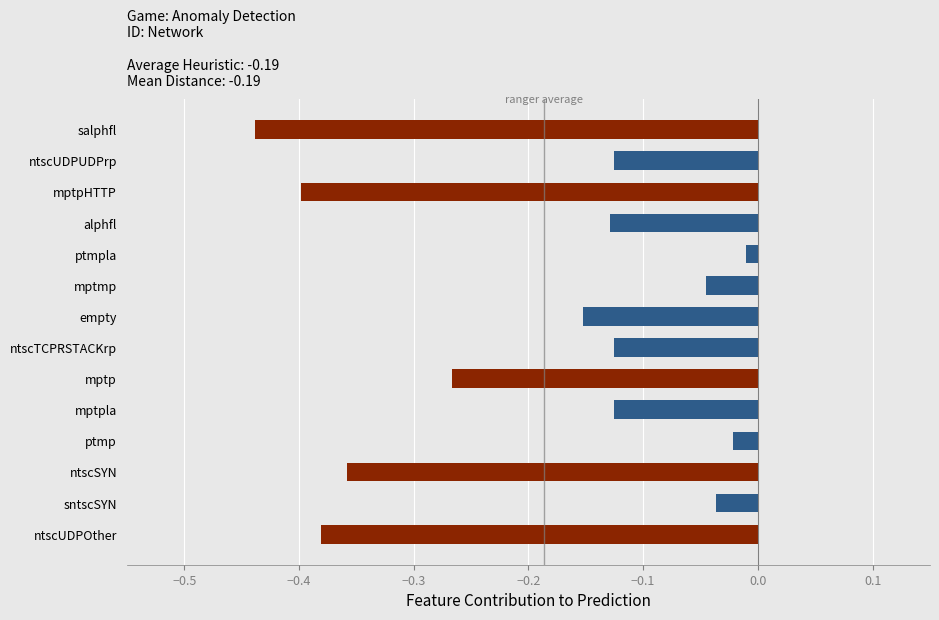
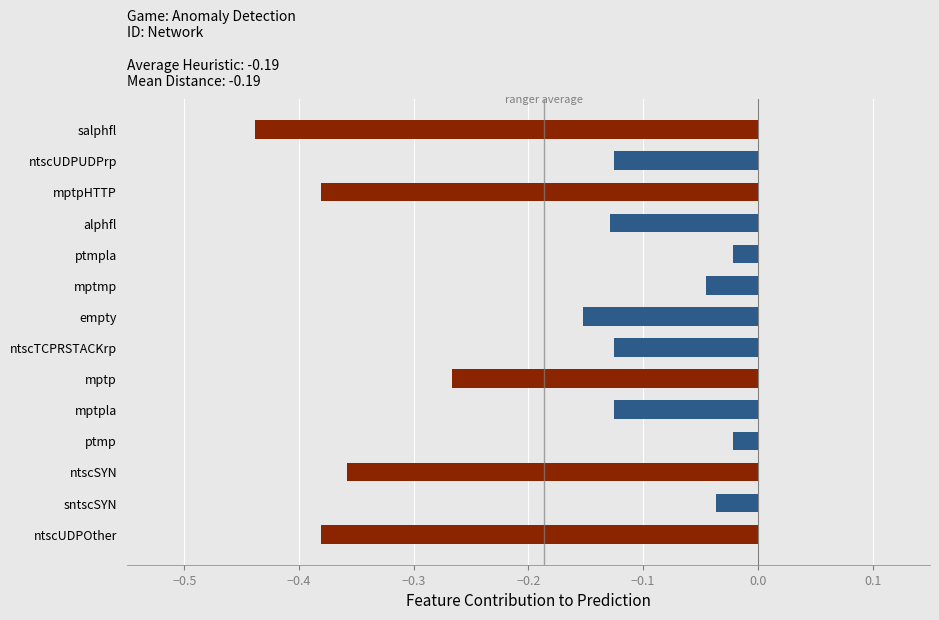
mptpHTTP: -0.398 -> -0.381
ptmpla: -0.010 -> -0.022
